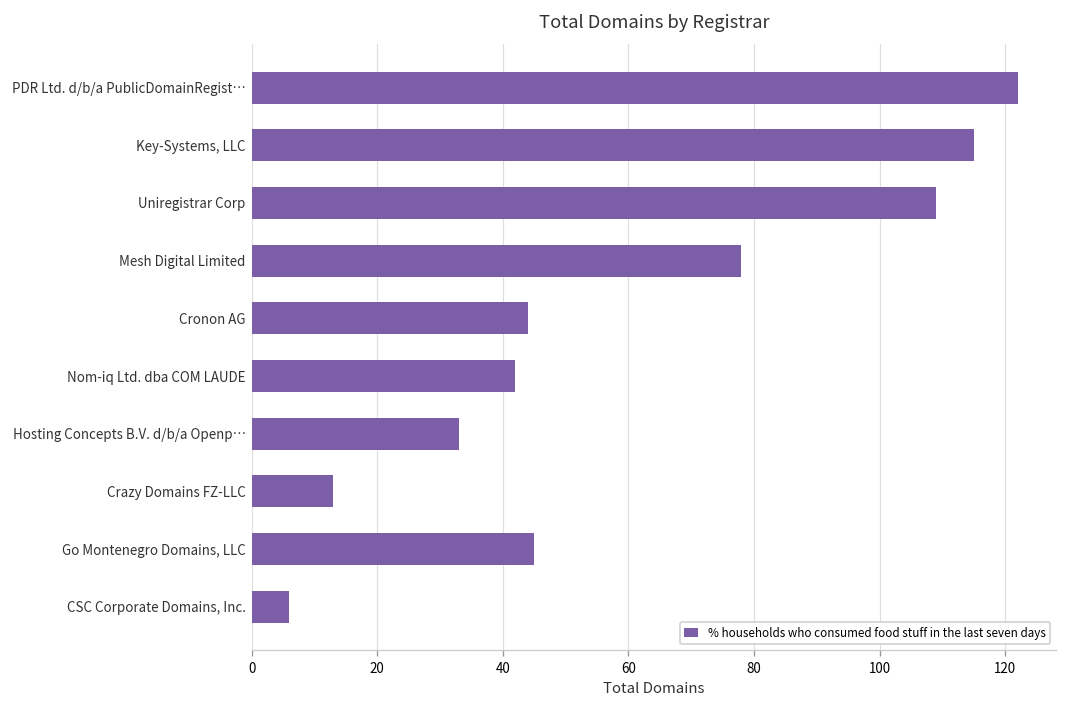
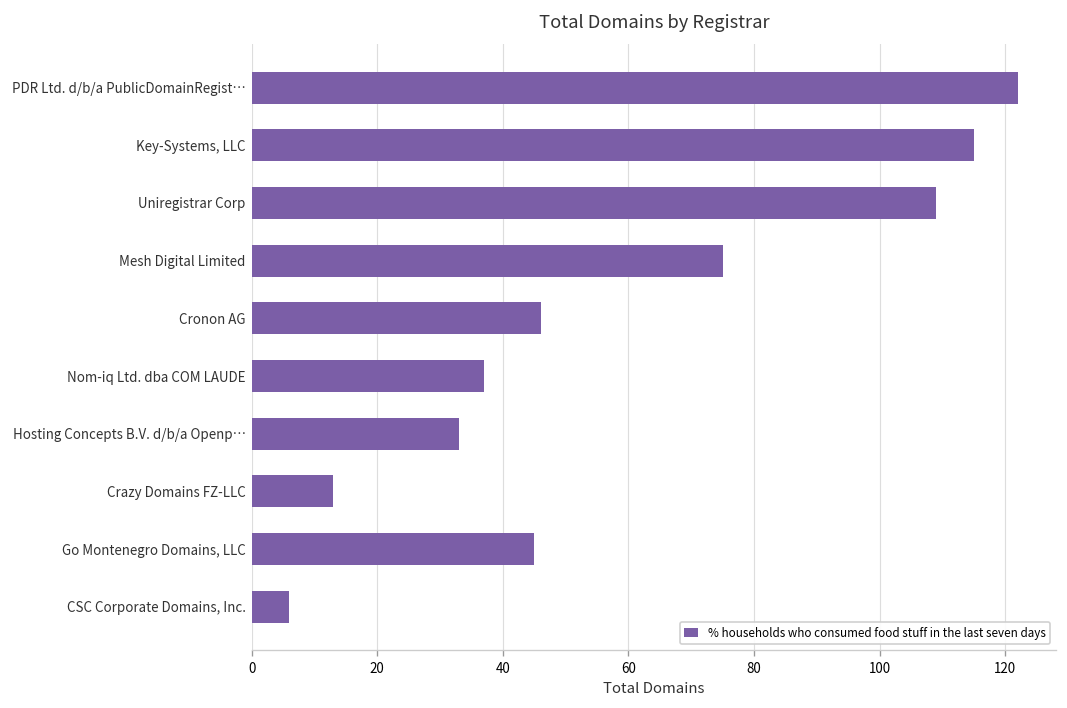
Mesh Digital Limited: 78 -> 75
Cronon AG: 44 -> 46
Nom-iq Ltd. dba COM LAUDE: 42 -> 37
